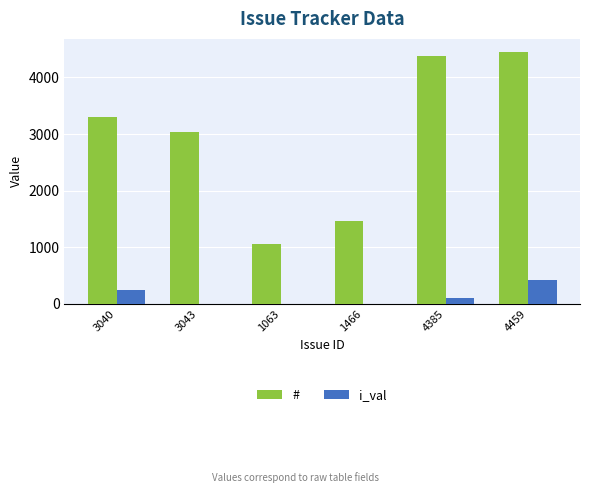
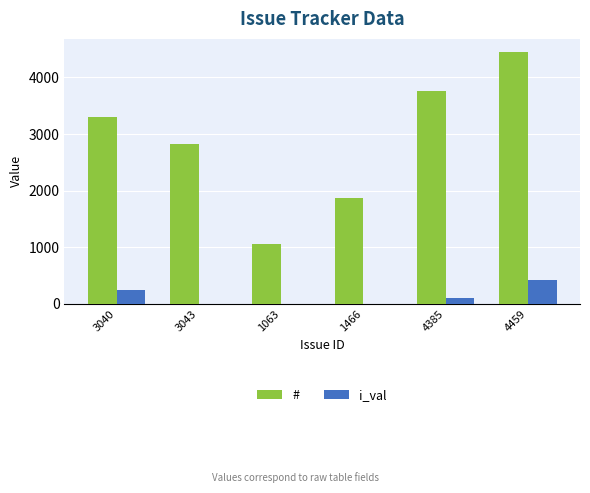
#, 3043: 3000 -> 2800
#, 1466: 1500 -> 1900
#, 4385: 4400 -> 3800
